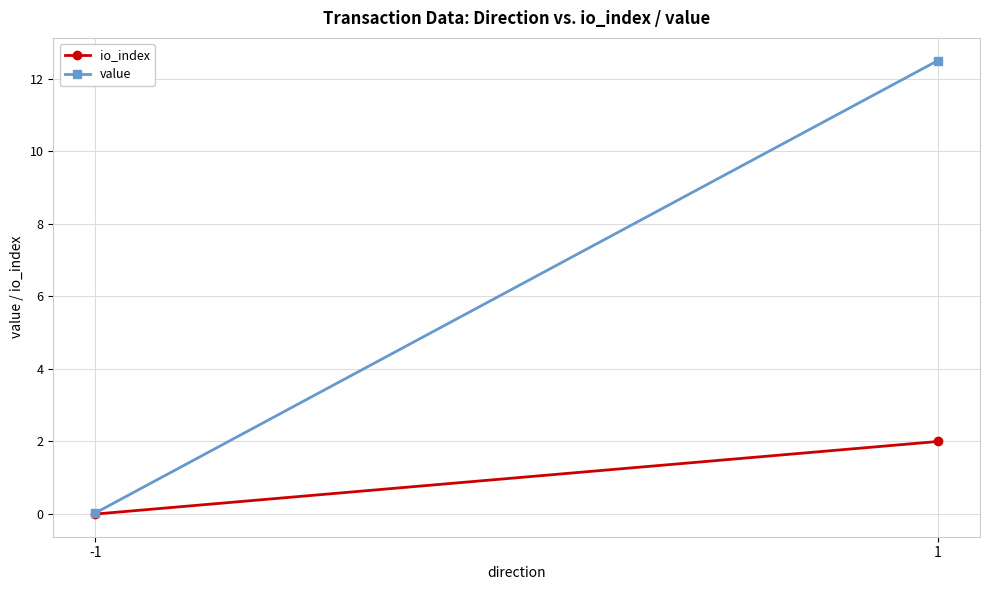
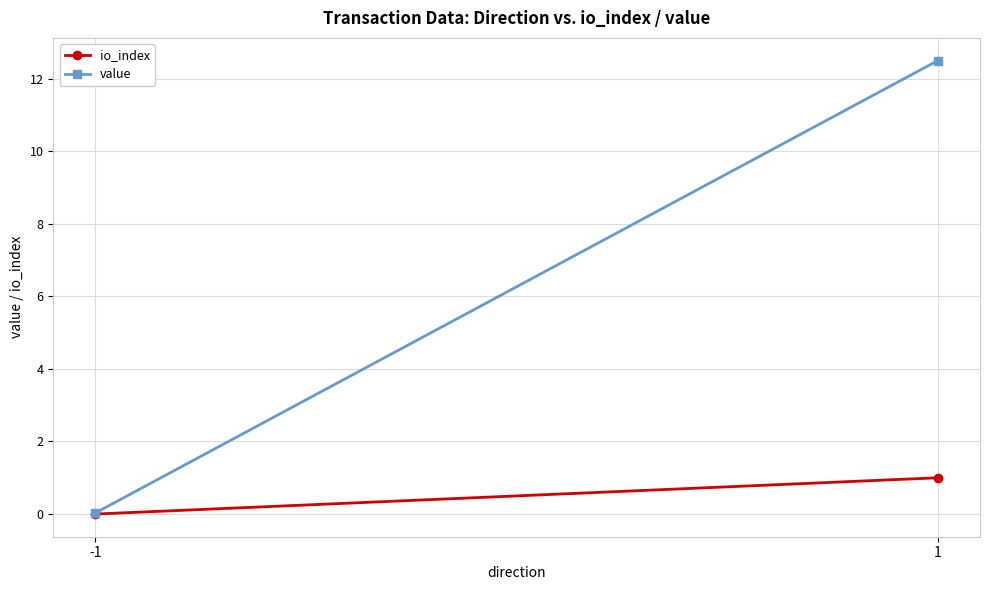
io_index, 1: 2 -> 1
